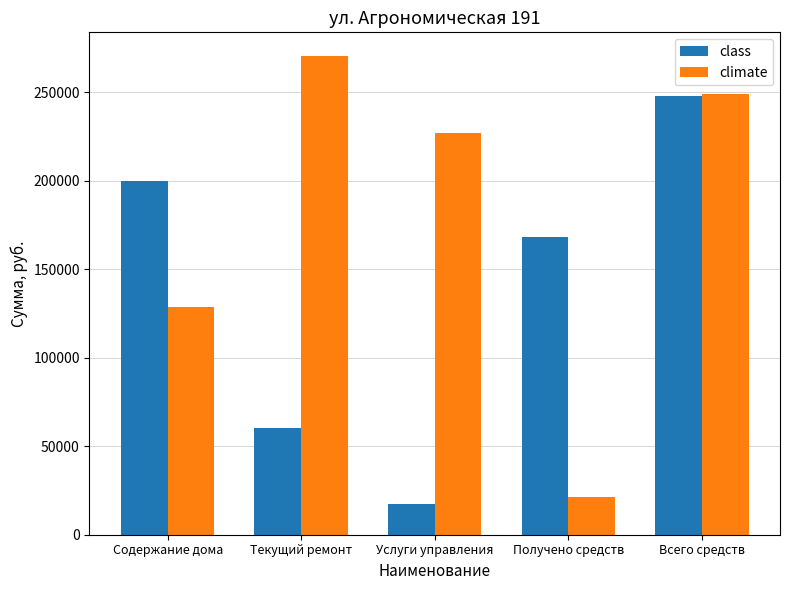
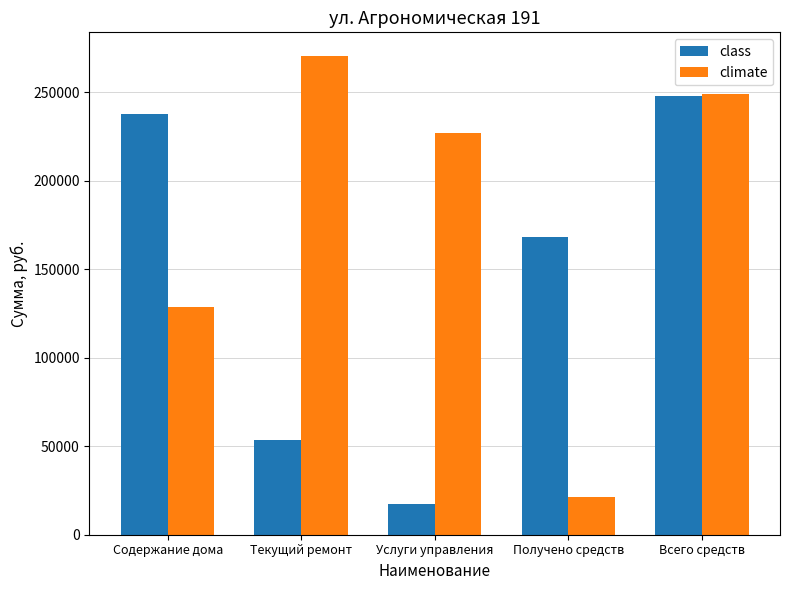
class, Содержание дома: 200000 -> 238000
class, Текущий ремонт: 60000 -> 53000
